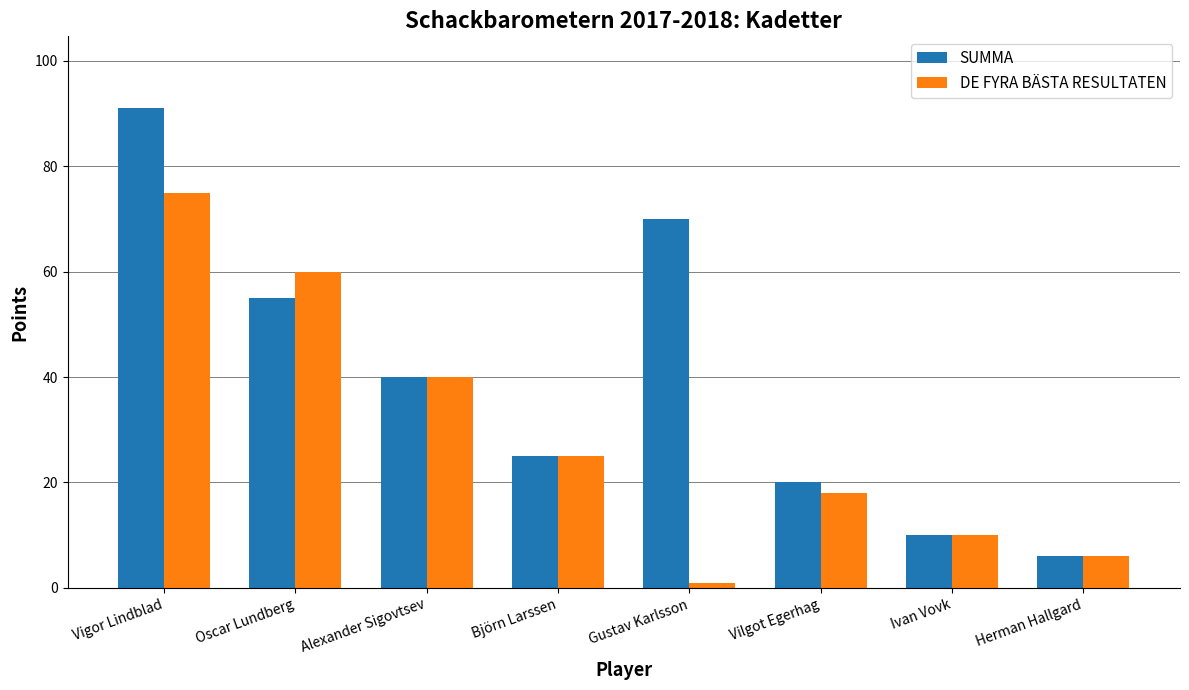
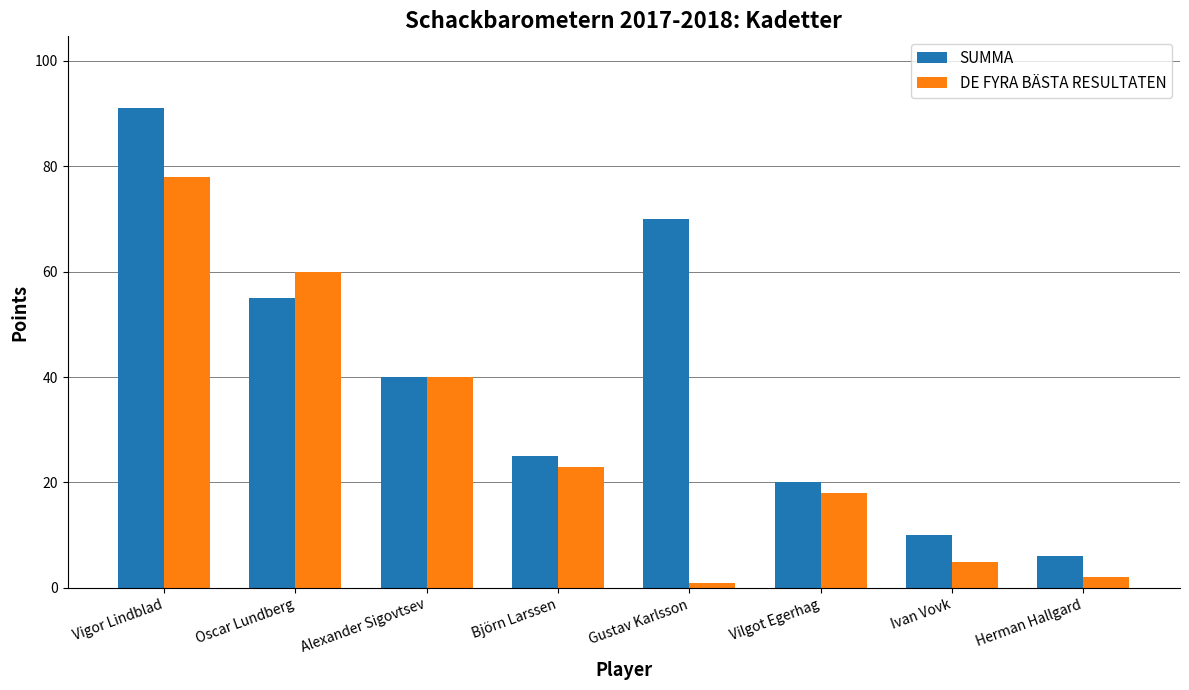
DE FYRA BÄSTA RESULTATEN, Vigor Lindblad: 75 -> 78
DE FYRA BÄSTA RESULTATEN, Björn Larssen: 25 -> 23
DE FYRA BÄSTA RESULTATEN, Ivan Vovk: 10 -> 5
DE FYRA BÄSTA RESULTATEN, Herman Hallgard: 6 -> 2
